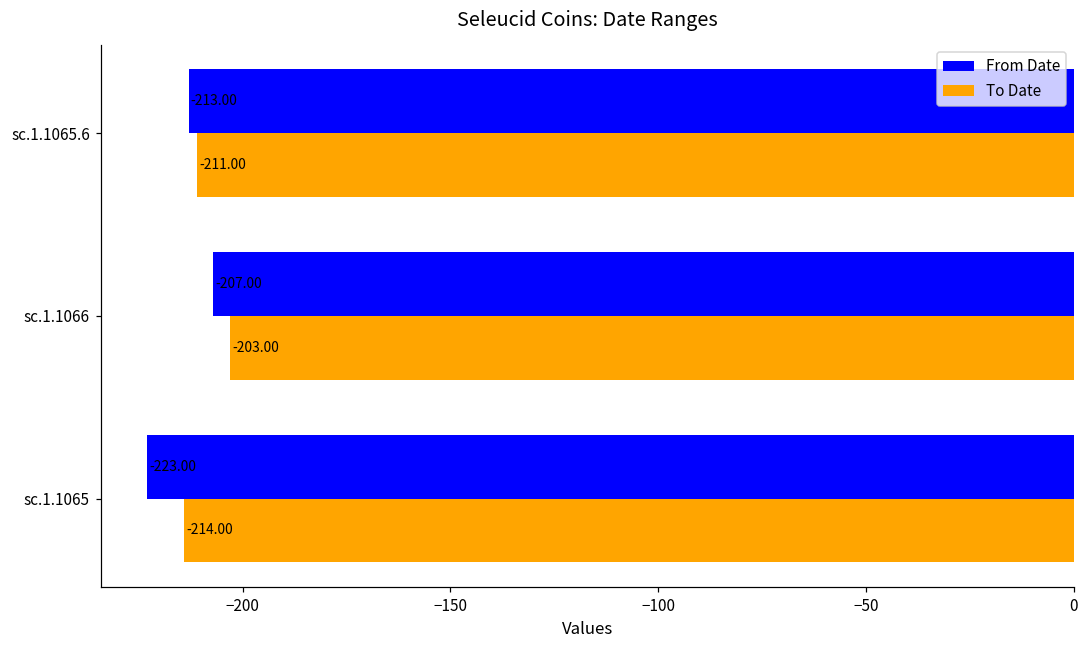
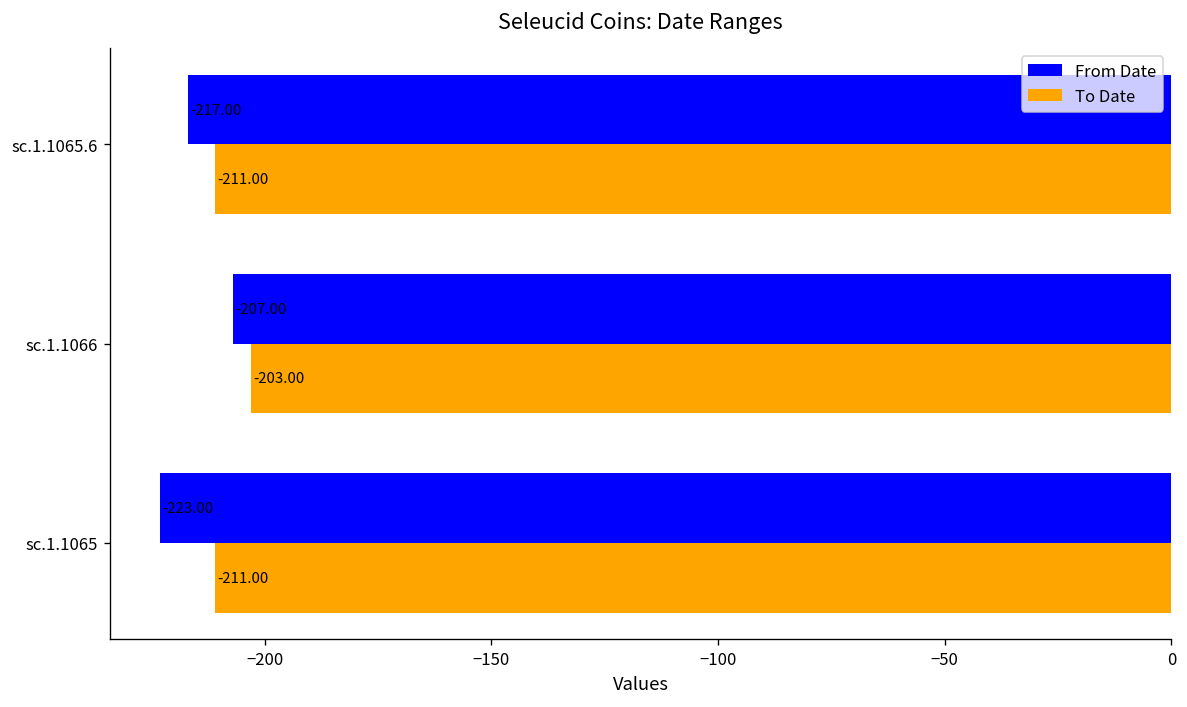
From Date, sc.1.1065.6: -213.00 -> -217.00
To Date, sc.1.1065: -214.00 -> -211.00
